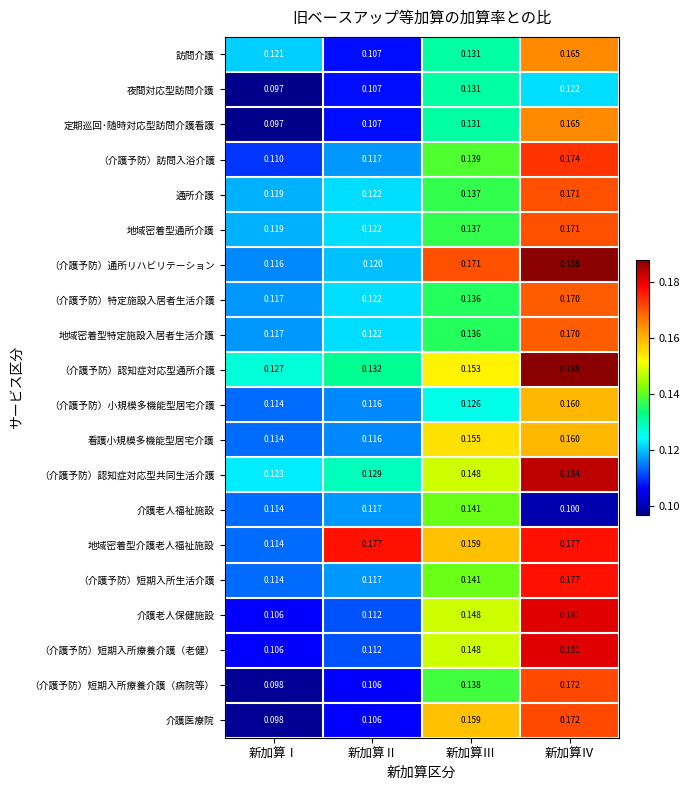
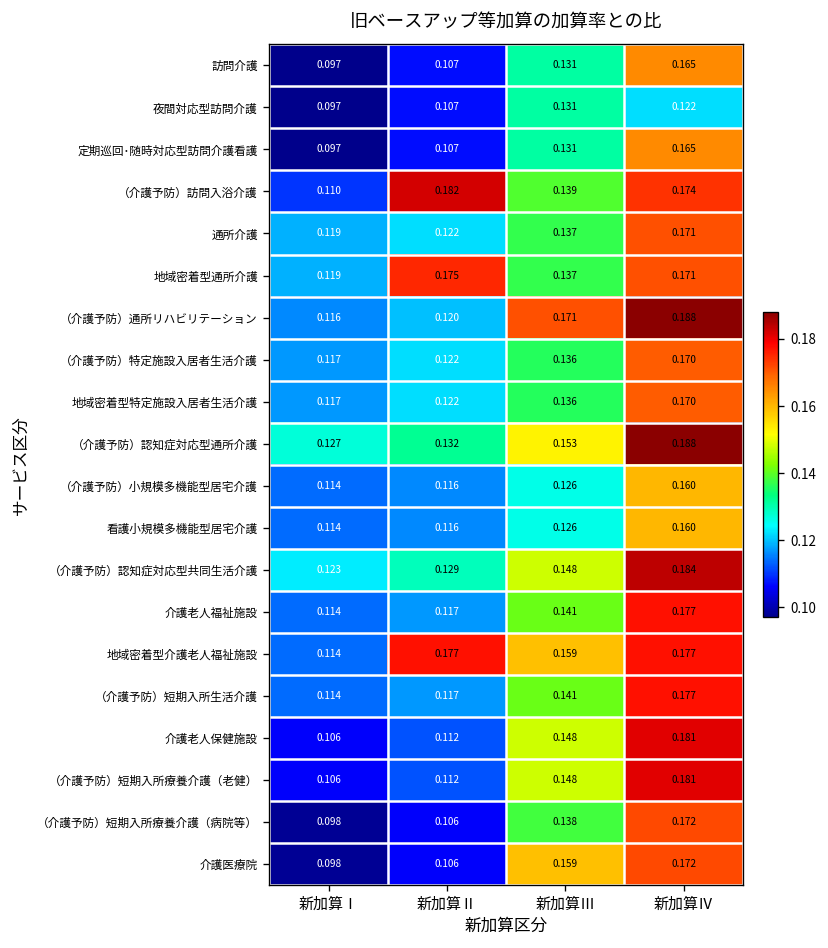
訪問介護, 新加算Ⅰ: 0.121 -> 0.097
（介護予防）訪問入浴介護, 新加算Ⅱ: 0.117 -> 0.182
地域密着型通所介護, 新加算Ⅱ: 0.122 -> 0.175
看護小規模多機能型居宅介護, 新加算Ⅲ: 0.155 -> 0.126
介護老人福祉施設, 新加算Ⅳ: 0.100 -> 0.177
